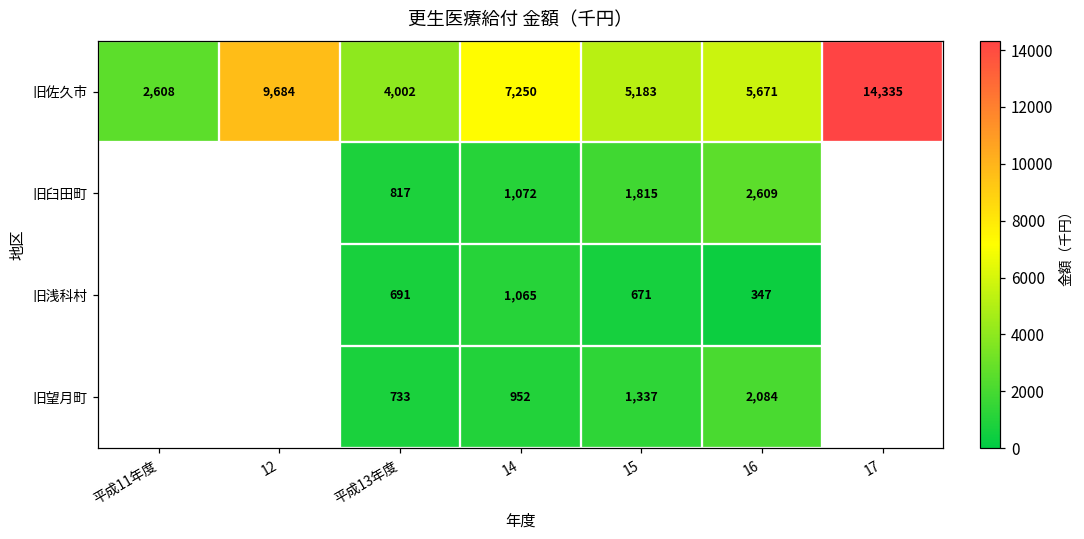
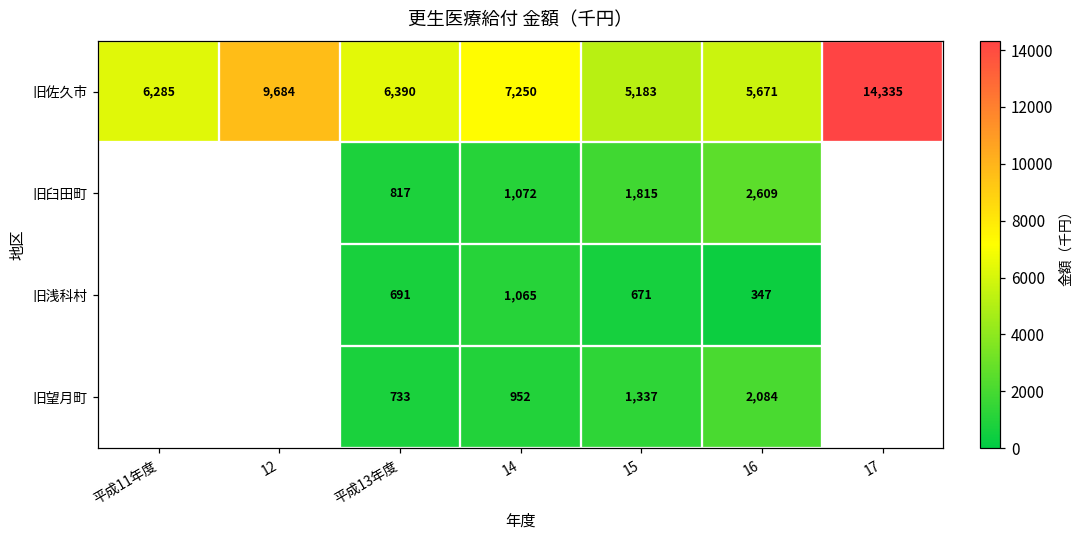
旧佐久市, 平成11年度: 2,608 -> 6,285
旧佐久市, 平成13年度: 4,002 -> 6,390
